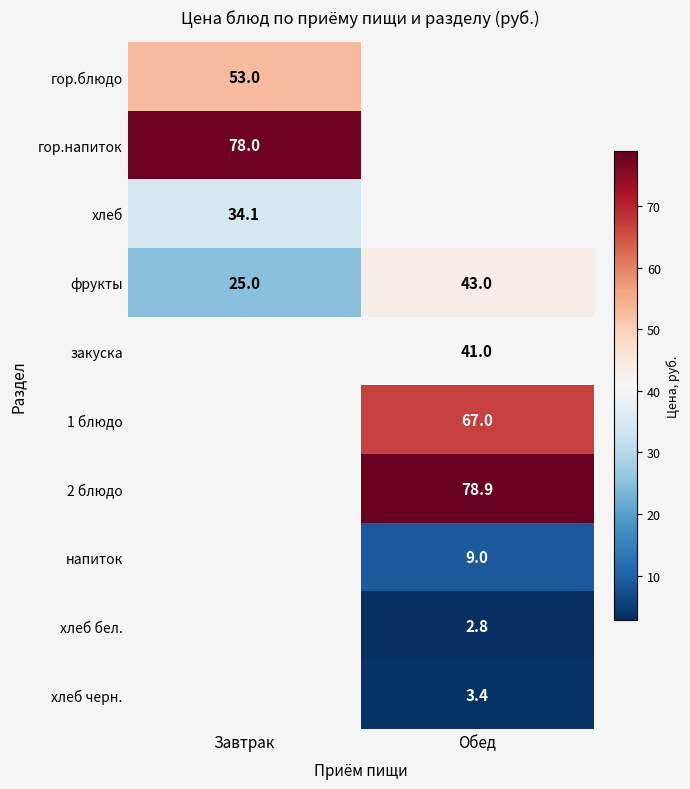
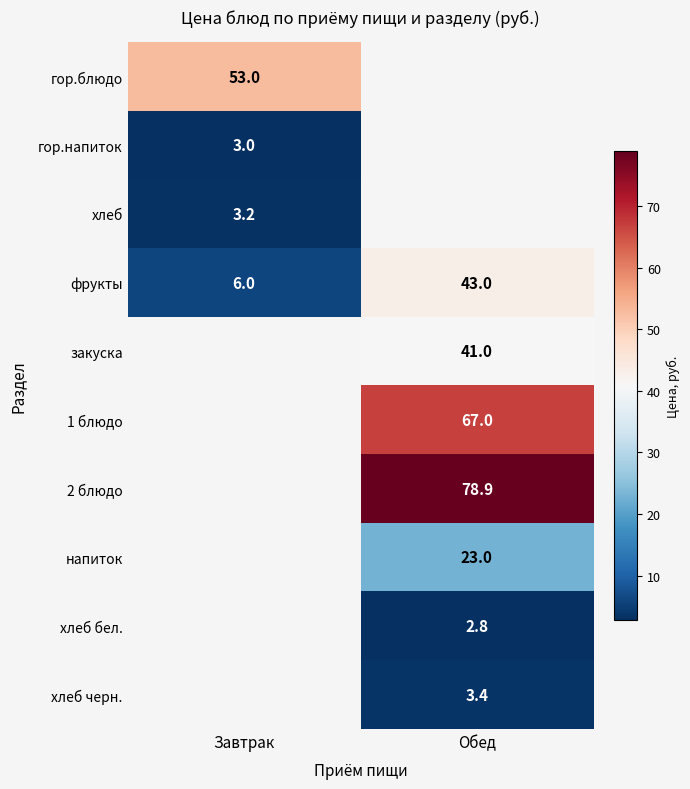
гор.напиток, Завтрак: 78.0 -> 3.0
хлеб, Завтрак: 34.1 -> 3.2
фрукты, Завтрак: 25.0 -> 6.0
напиток, Обед: 9.0 -> 23.0
